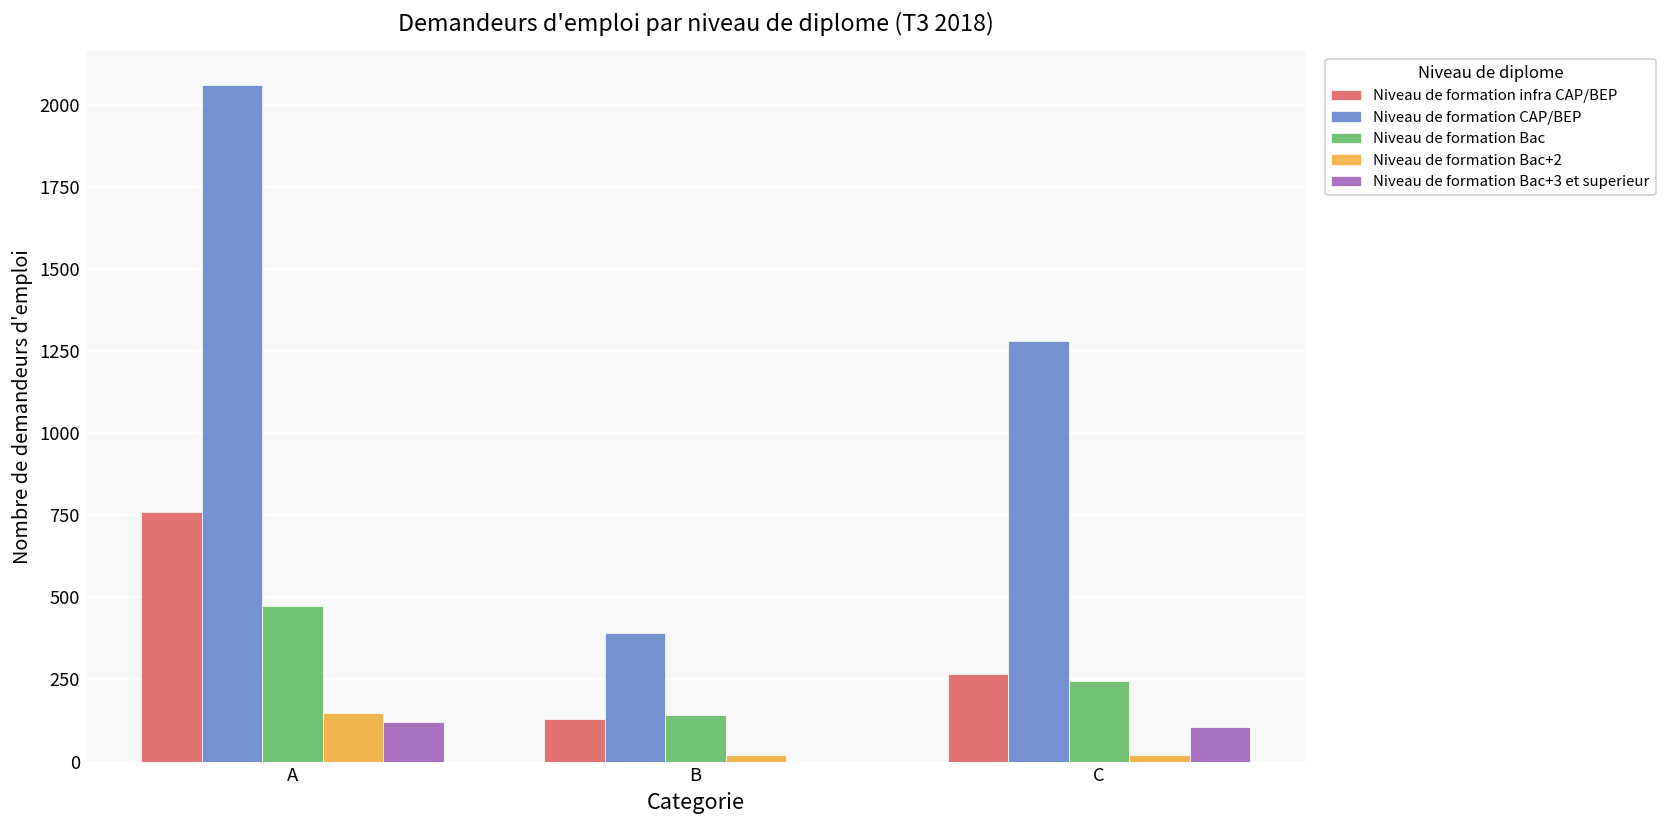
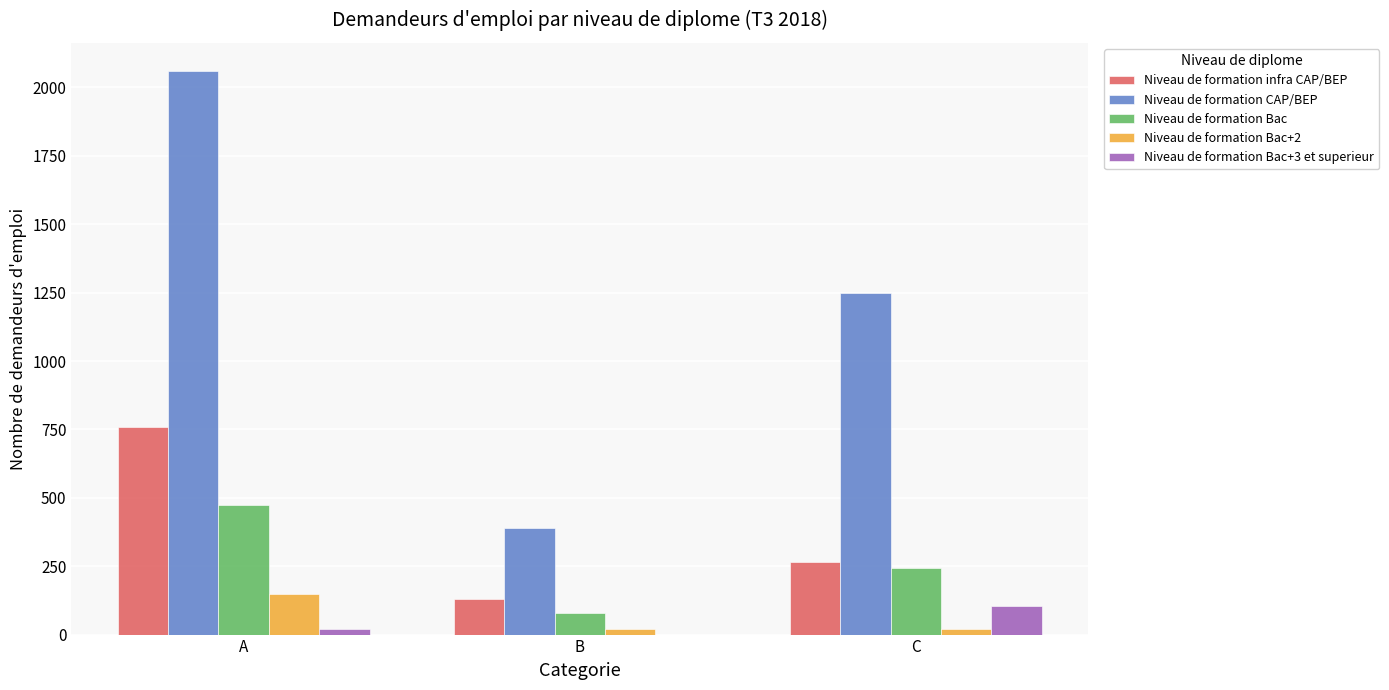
Niveau de formation Bac+3 et superieur, A: 120 -> 20
Niveau de formation Bac, B: 140 -> 80
Niveau de formation CAP/BEP, C: 1280 -> 1250
